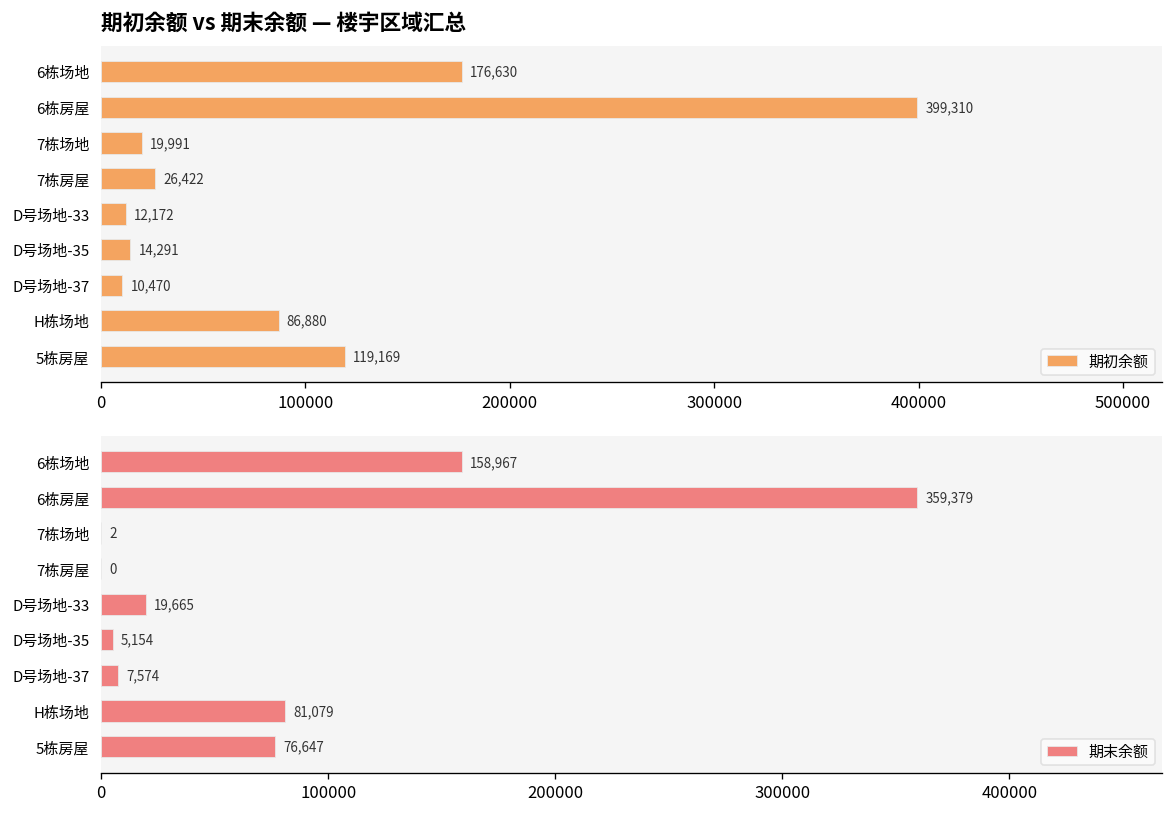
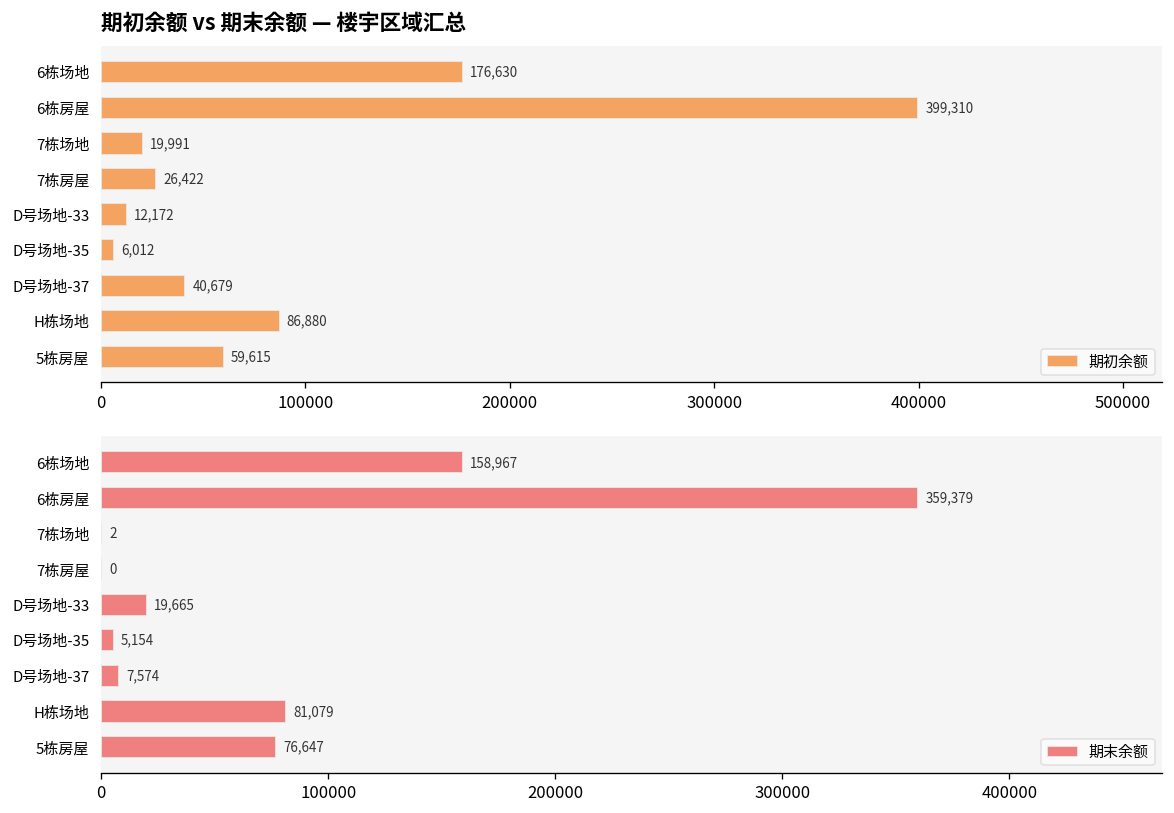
期初余额 vs 期末余额 — 楼宇区域汇总, D号场地-35: 14,291 -> 6,012
期初余额 vs 期末余额 — 楼宇区域汇总, D号场地-37: 10,470 -> 40,679
期初余额 vs 期末余额 — 楼宇区域汇总, 5栋房屋: 119,169 -> 59,615
